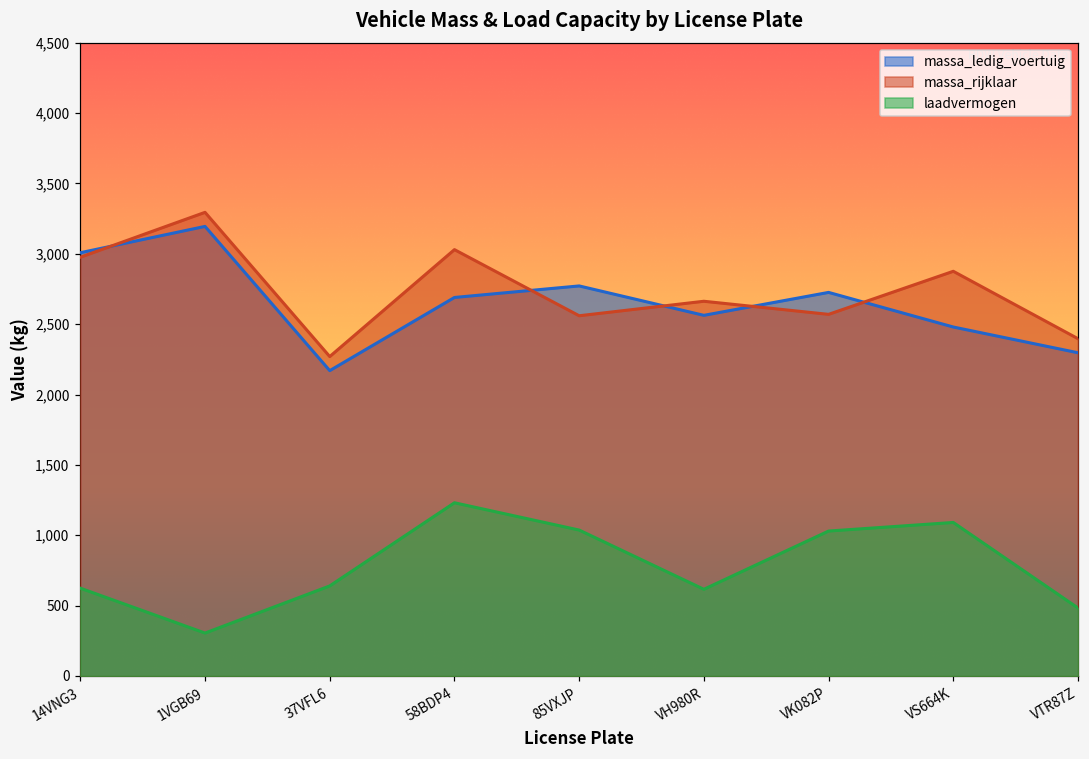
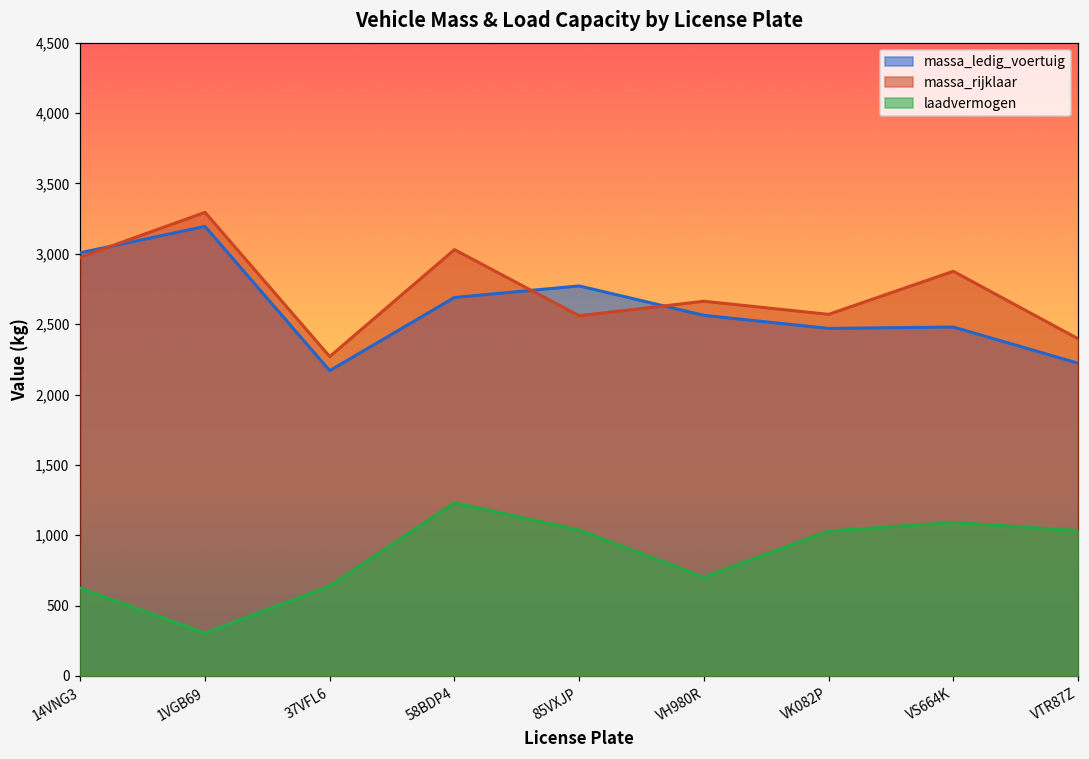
laadvermogen, VH980R: 620 -> 700
massa_ledig_voertuig, VK082P: 2,730 -> 2,470
massa_ledig_voertuig, VTR87Z: 2,300 -> 2,220
laadvermogen, VTR87Z: 480 -> 1,030
